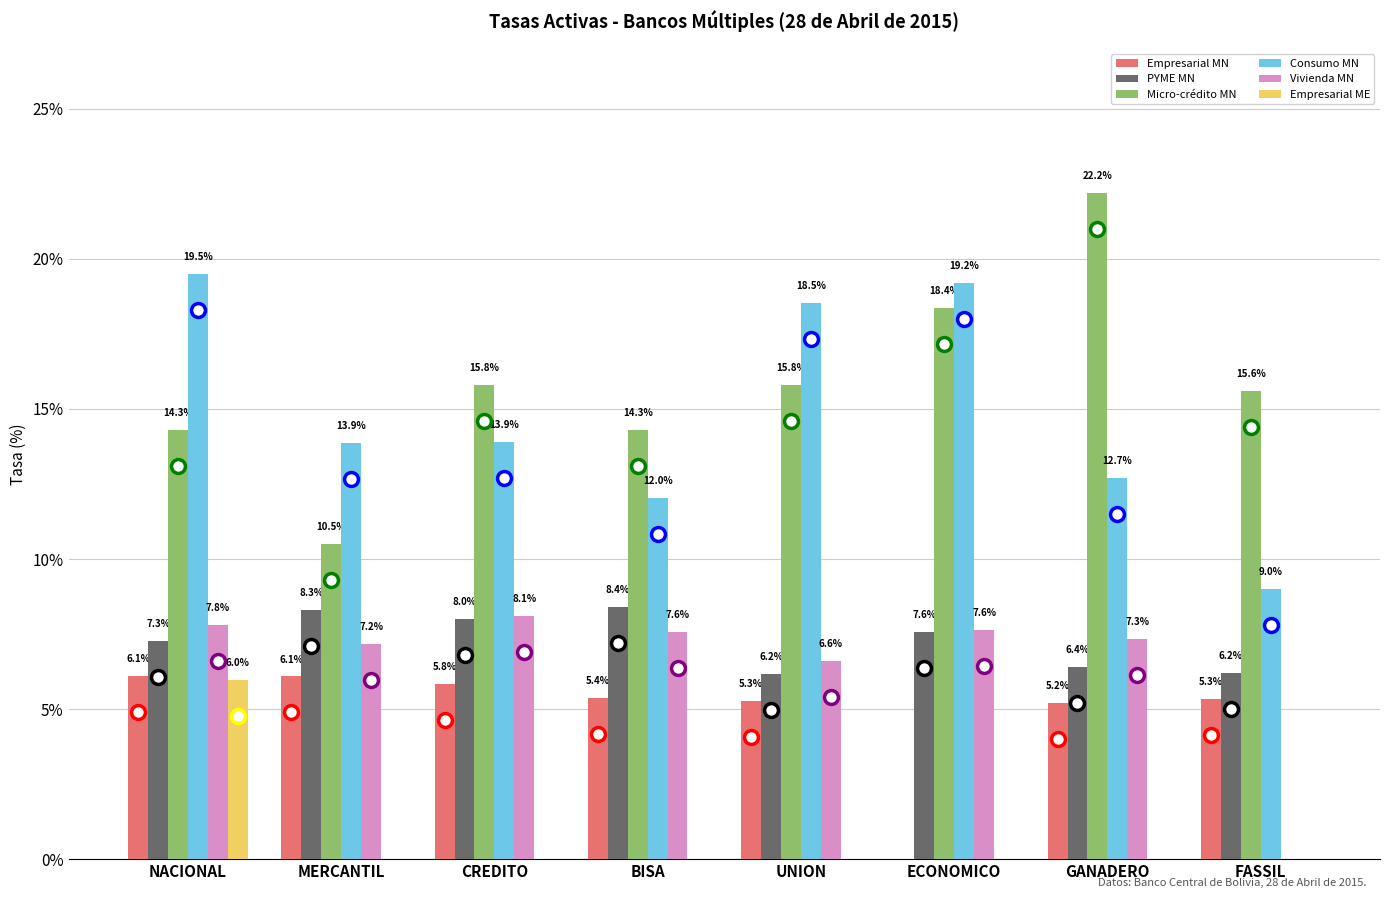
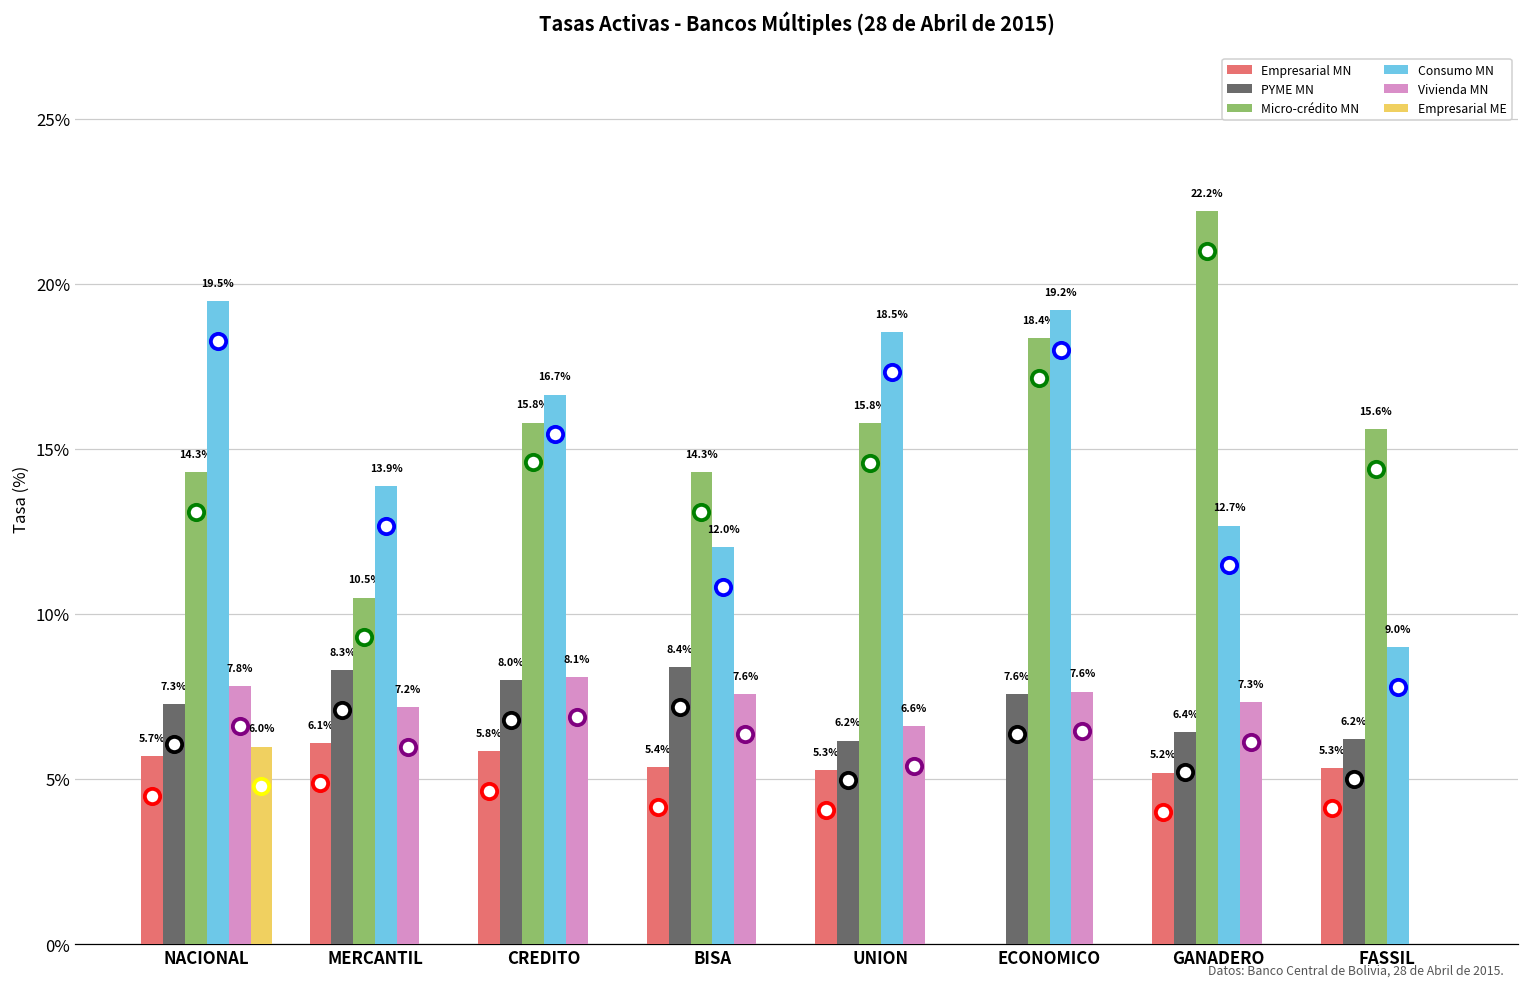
Empresarial MN, NACIONAL: 6.1% -> 5.7%
Consumo MN, CREDITO: 13.9% -> 16.7%
